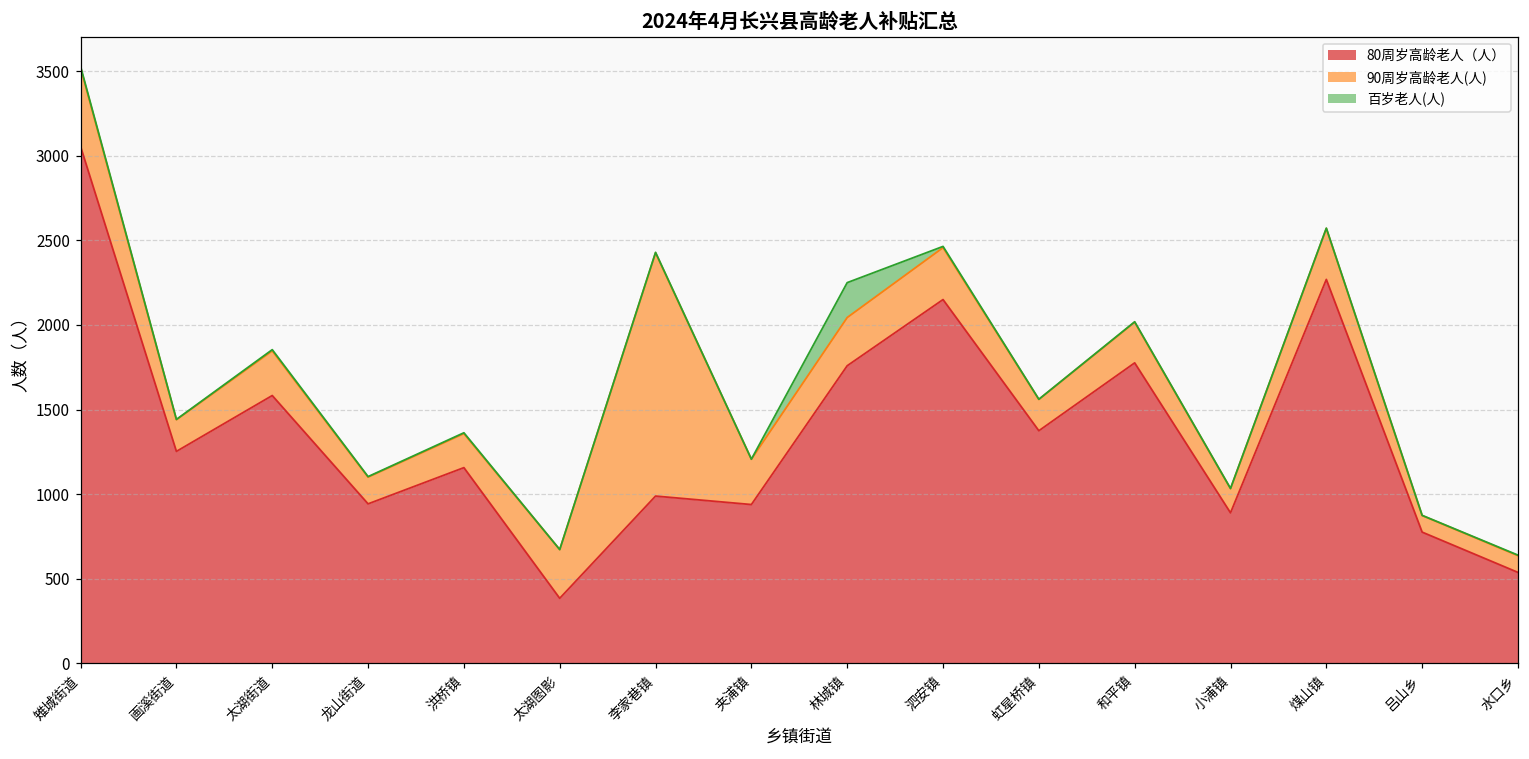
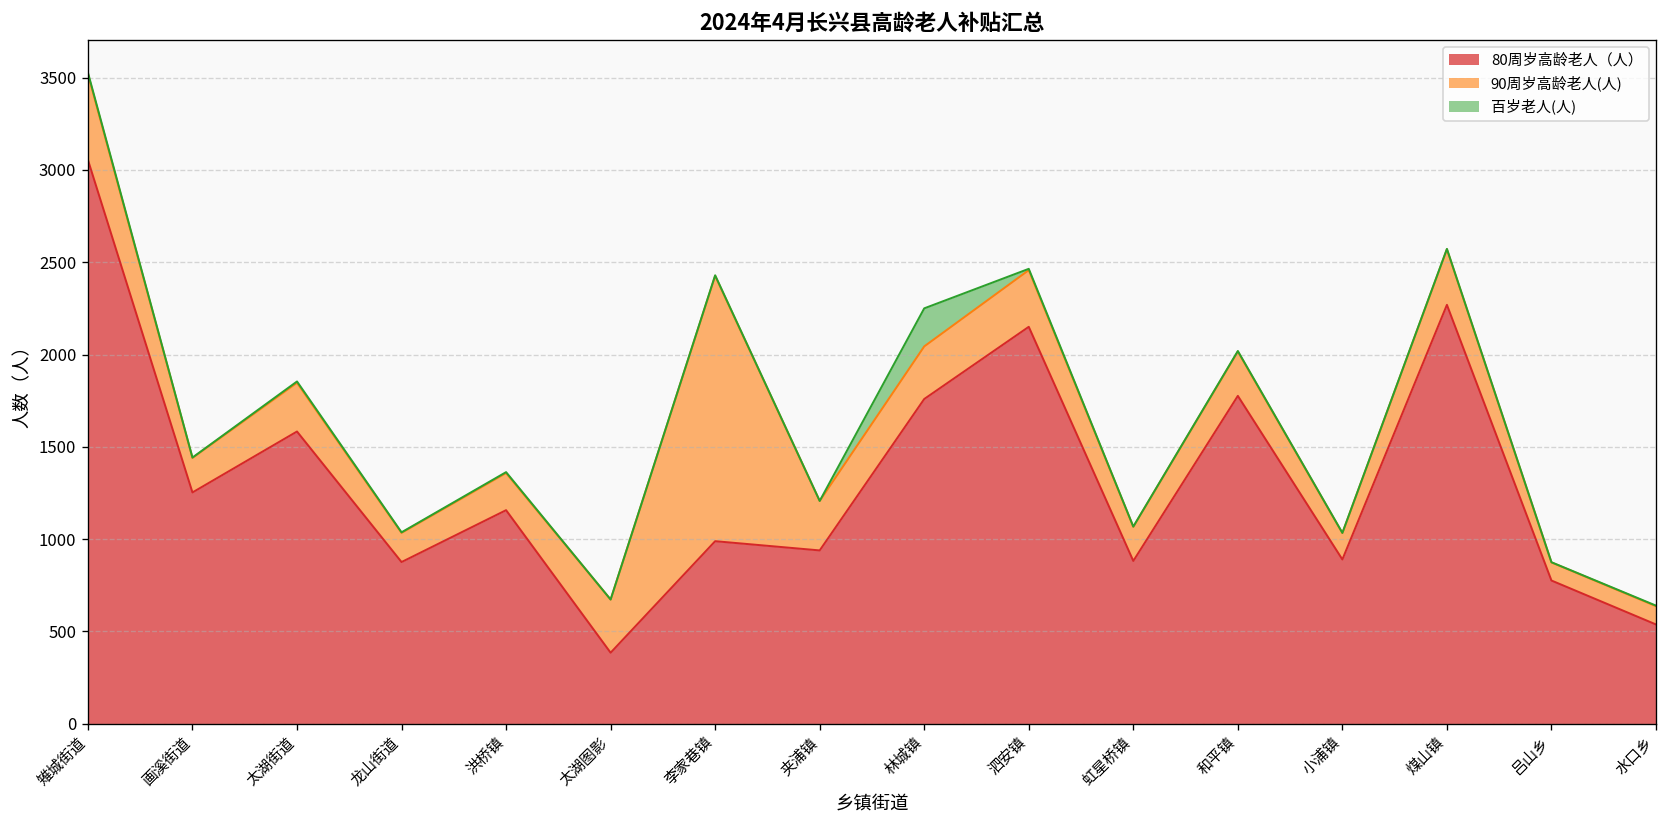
80周岁高龄老人（人）, 龙山街道: 940 -> 880
80周岁高龄老人（人）, 虹星桥镇: 1380 -> 880
